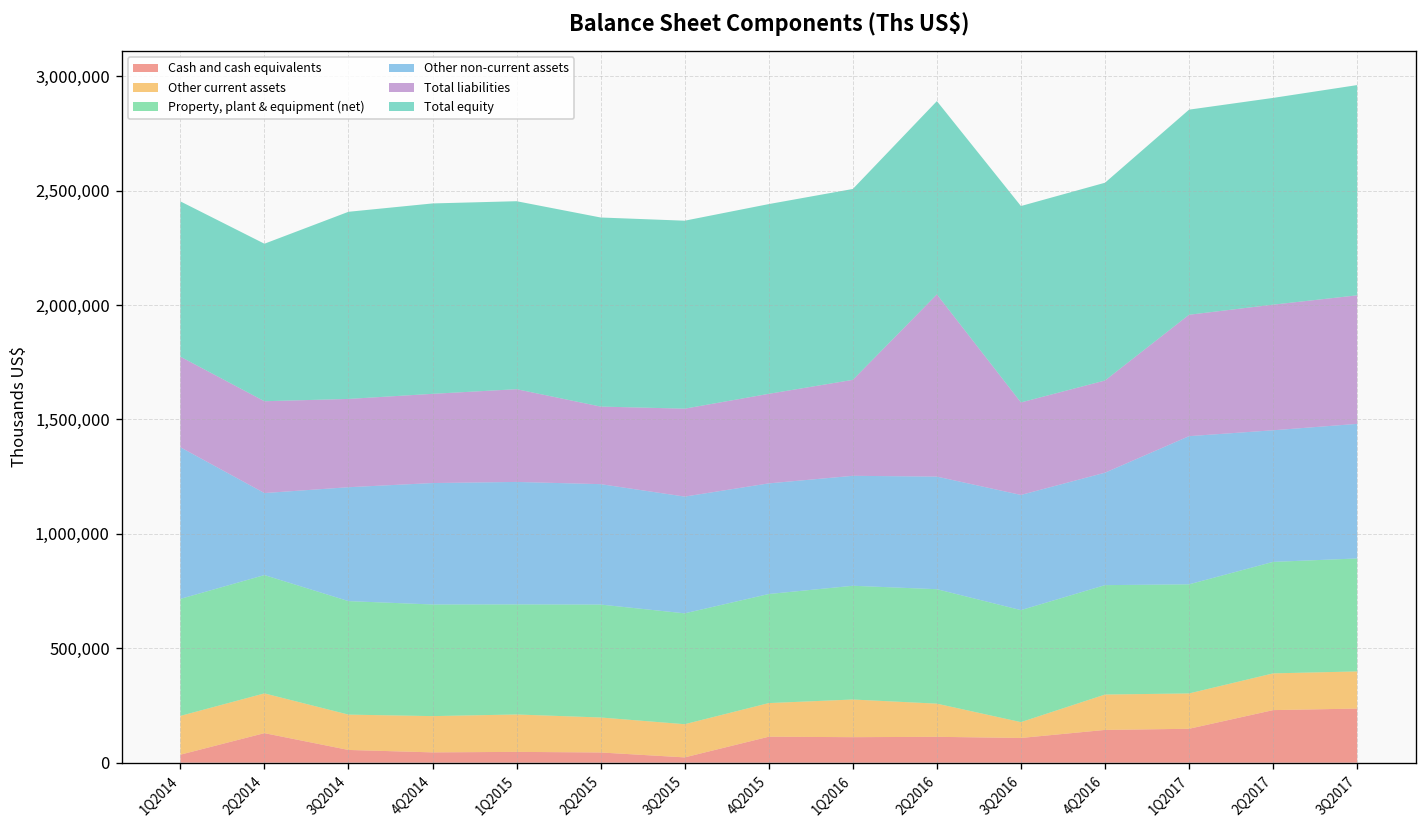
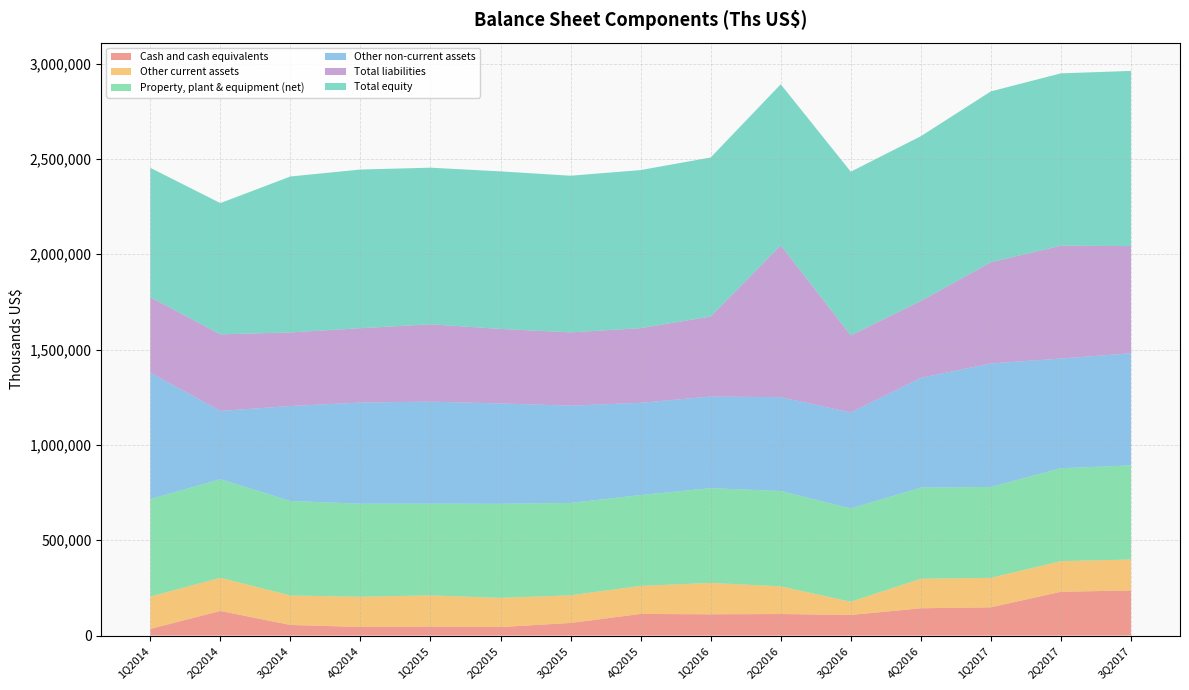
Total liabilities, 2Q2015: 340,000 -> 390,000
Cash and cash equivalents, 3Q2015: 20,000 -> 70,000
Other non-current assets, 4Q2016: 490,000 -> 580,000
Total liabilities, 2Q2017: 550,000 -> 590,000
